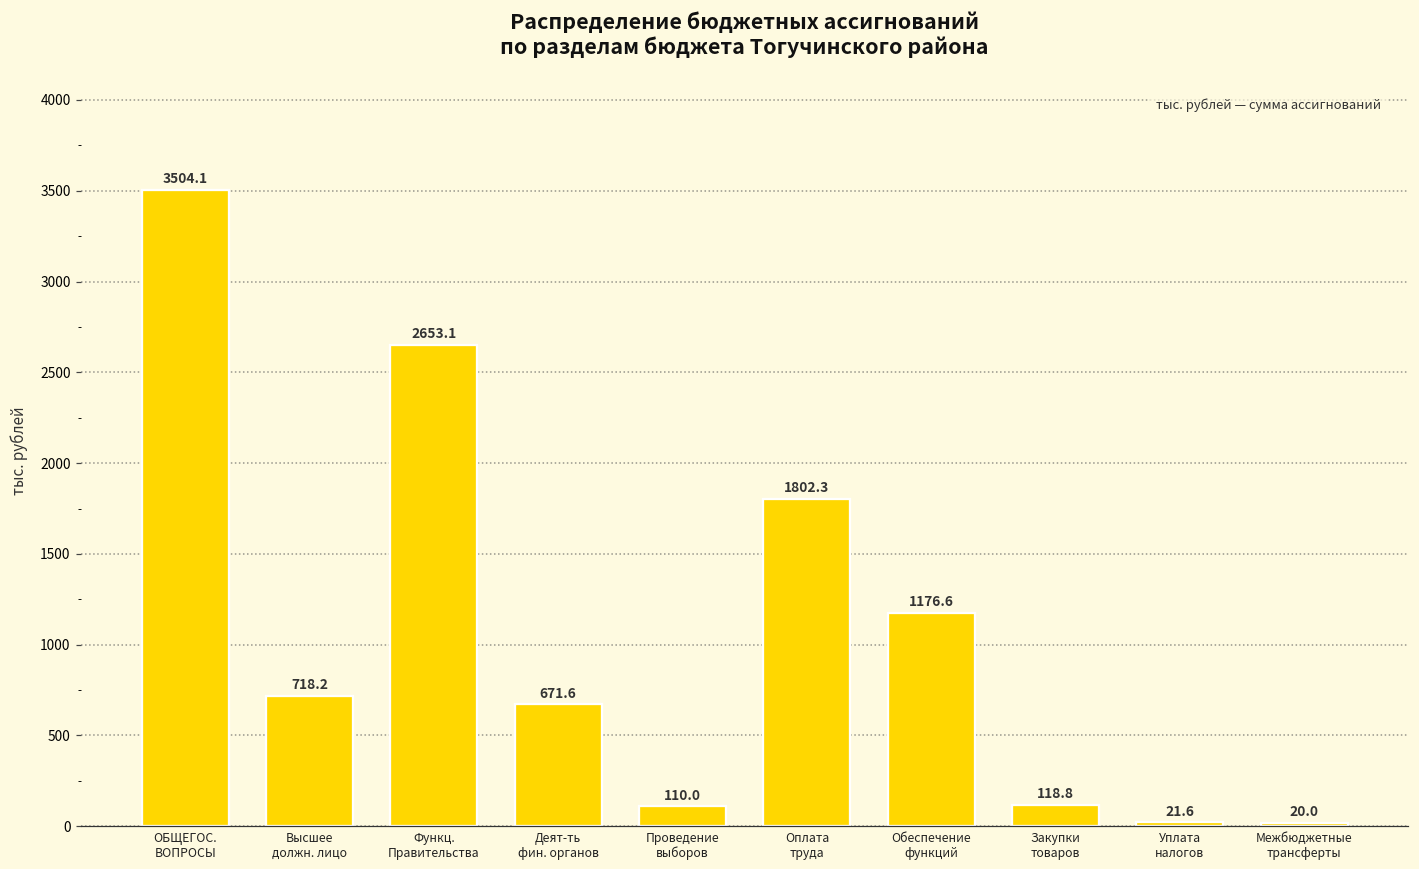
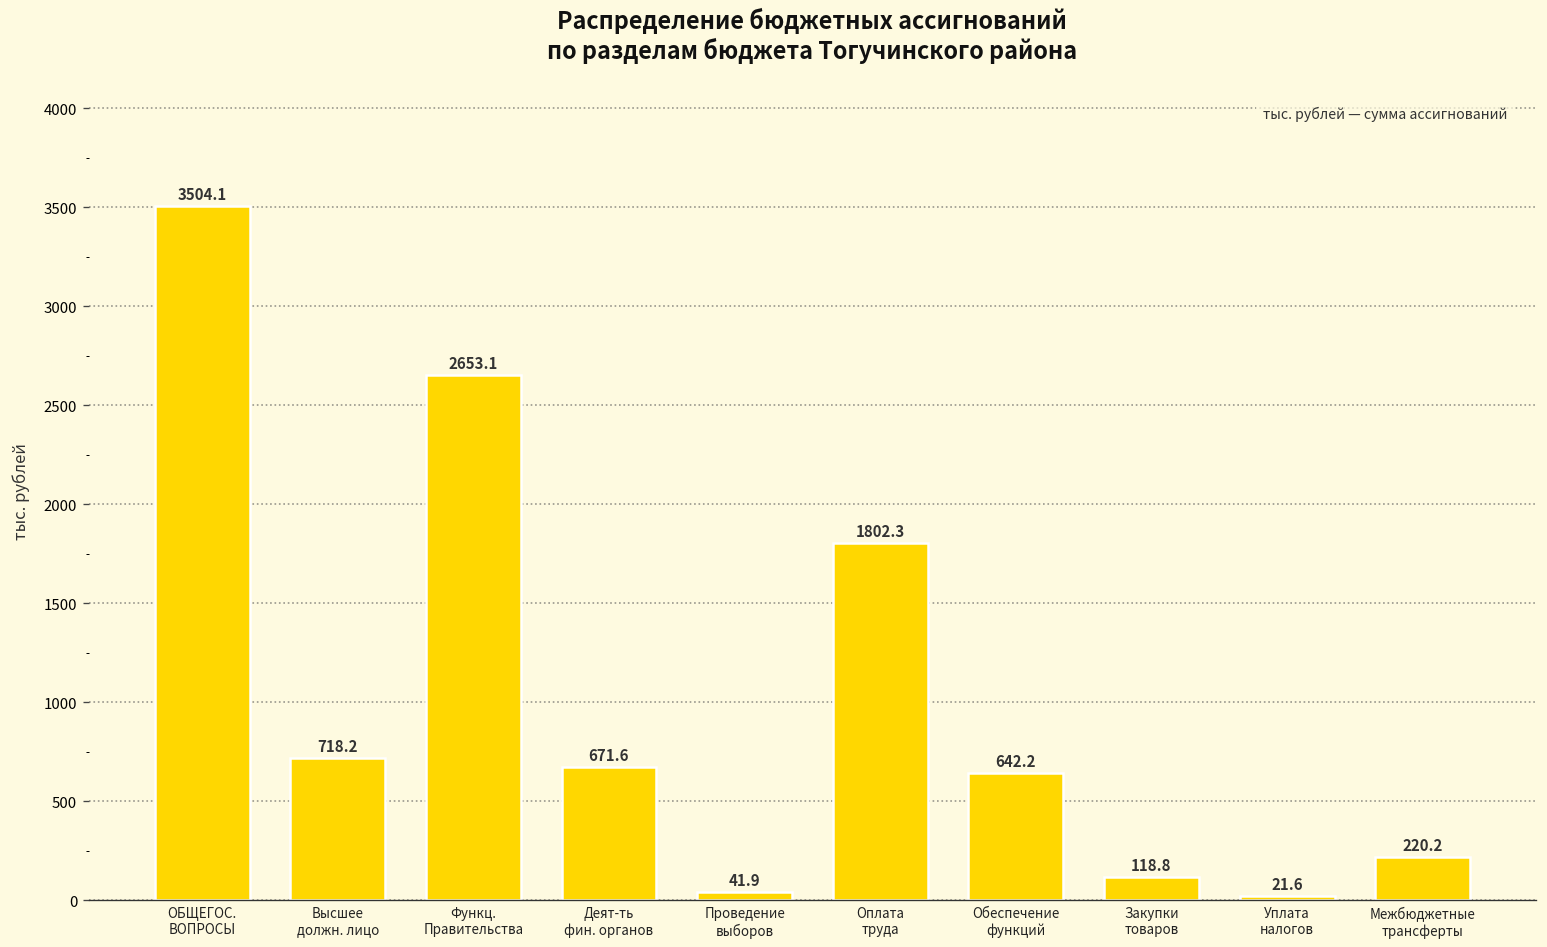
Проведение выборов: 110.0 -> 41.9
Обеспечение функций: 1176.6 -> 642.2
Межбюджетные трансферты: 20.0 -> 220.2
